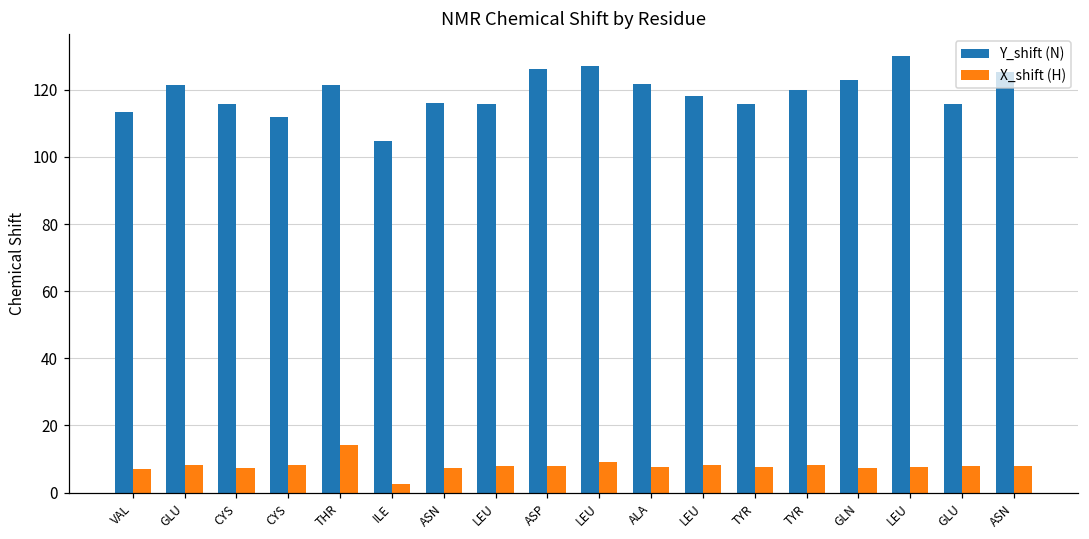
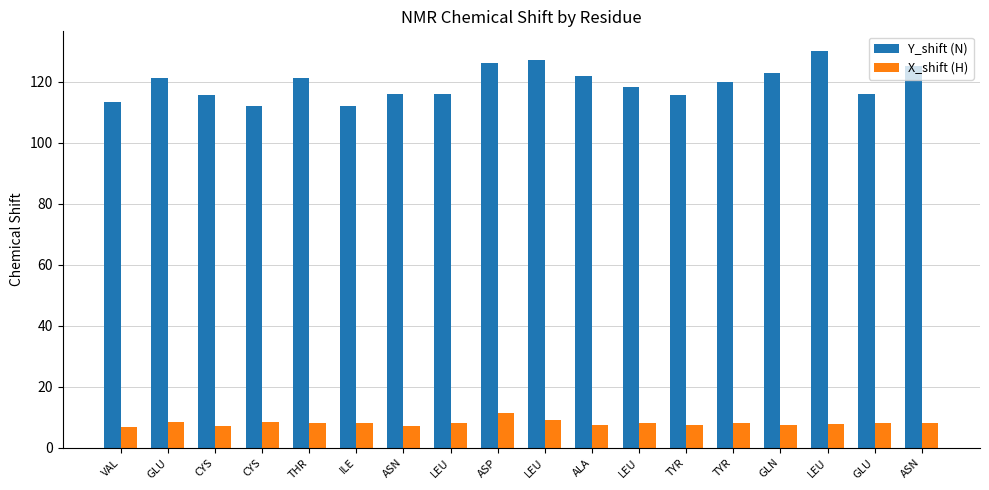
X_shift (H), THR: 14 -> 8
Y_shift (N), ILE: 105 -> 112
X_shift (H), ILE: 3 -> 8
X_shift (H), ASP: 8 -> 11
